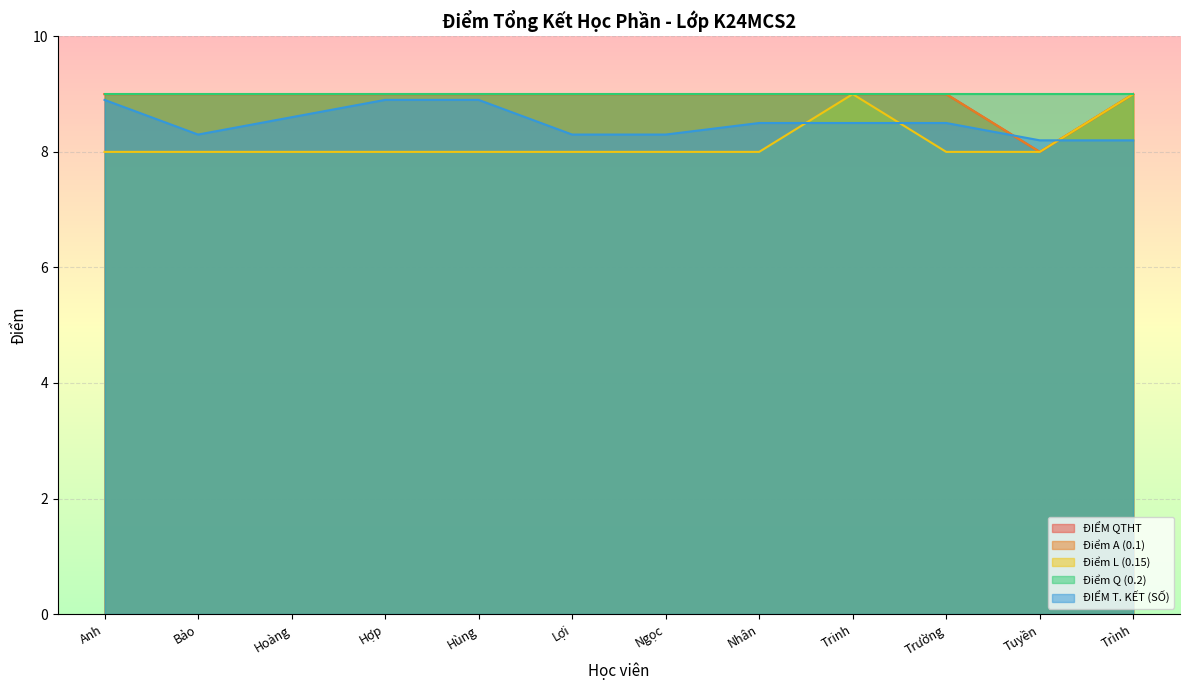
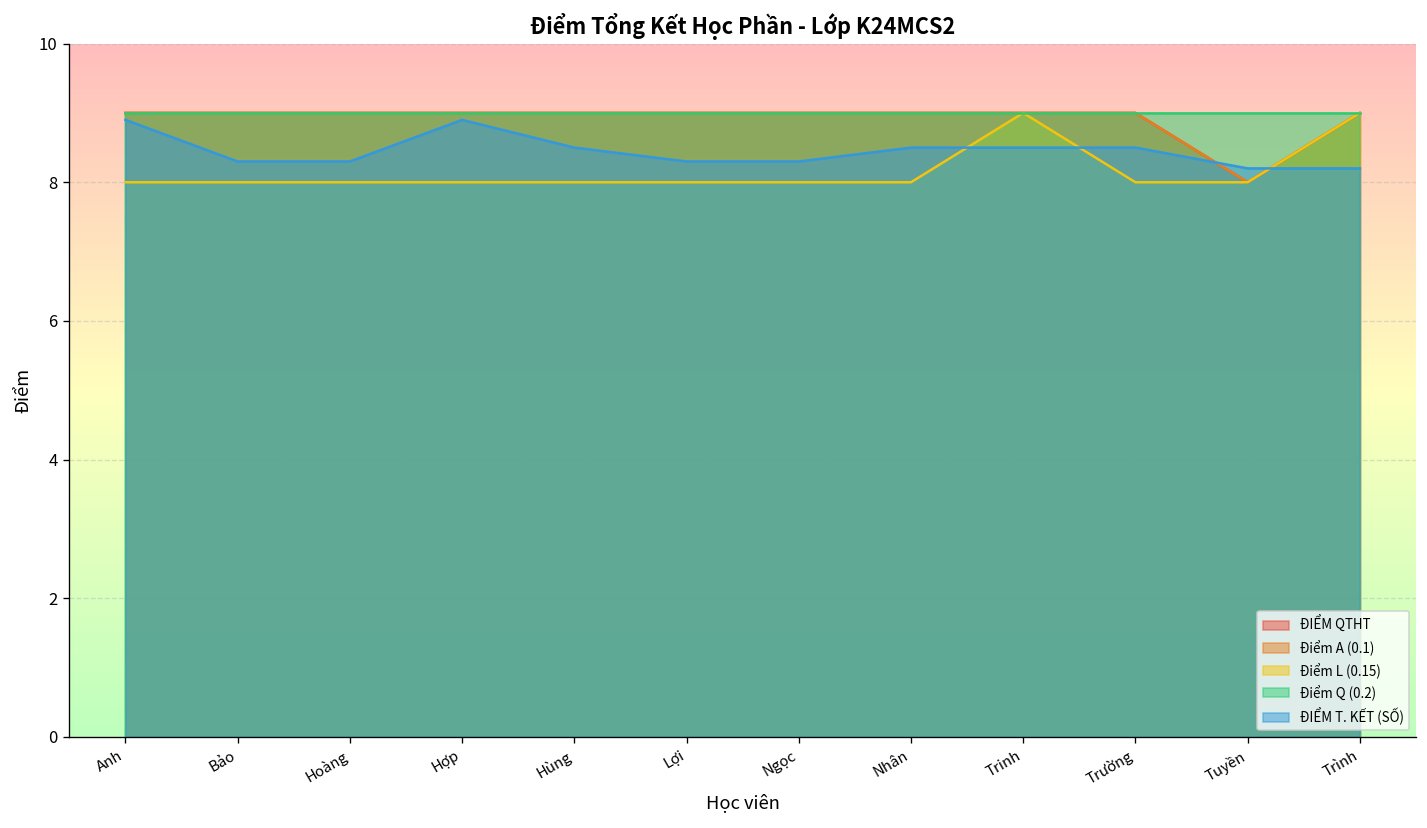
ĐIỂM T. KẾT (SỐ), Hoàng: 8.6 -> 8.3
ĐIỂM T. KẾT (SỐ), Hùng: 8.9 -> 8.5
